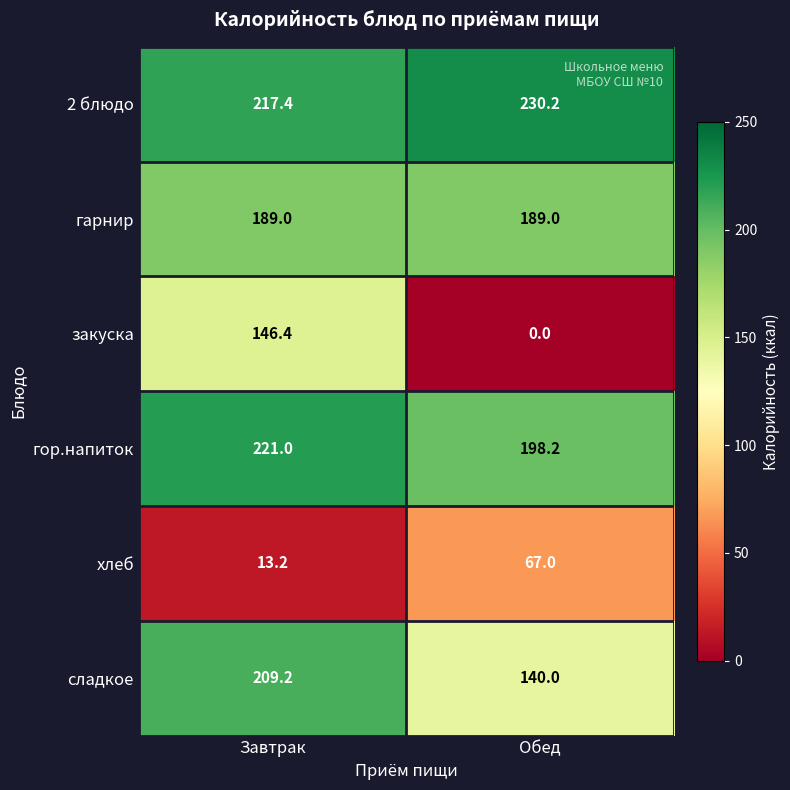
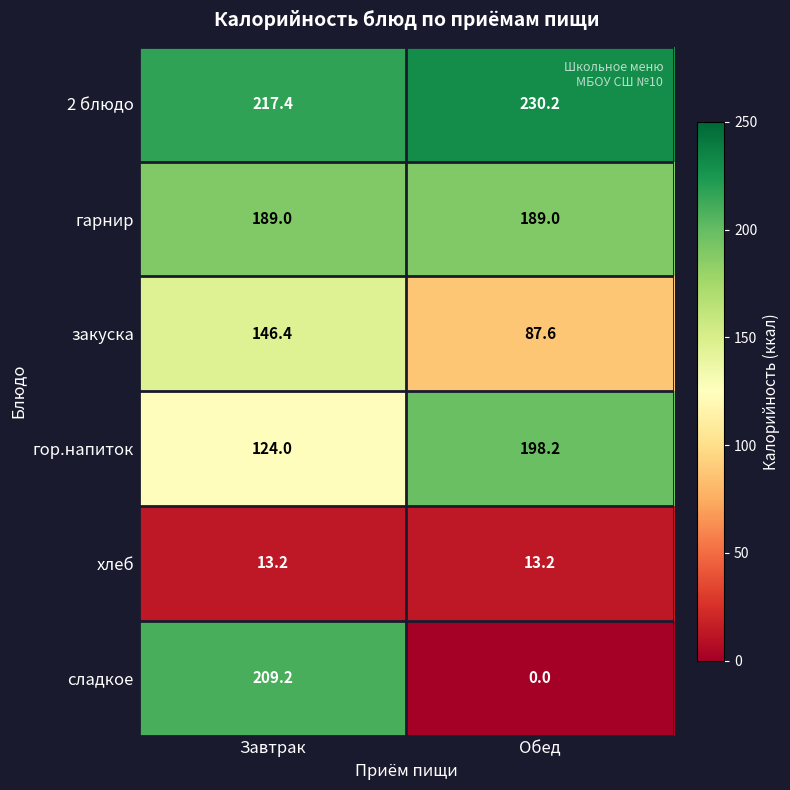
закуска, Обед: 0.0 -> 87.6
гор.напиток, Завтрак: 221.0 -> 124.0
хлеб, Обед: 67.0 -> 13.2
сладкое, Обед: 140.0 -> 0.0
